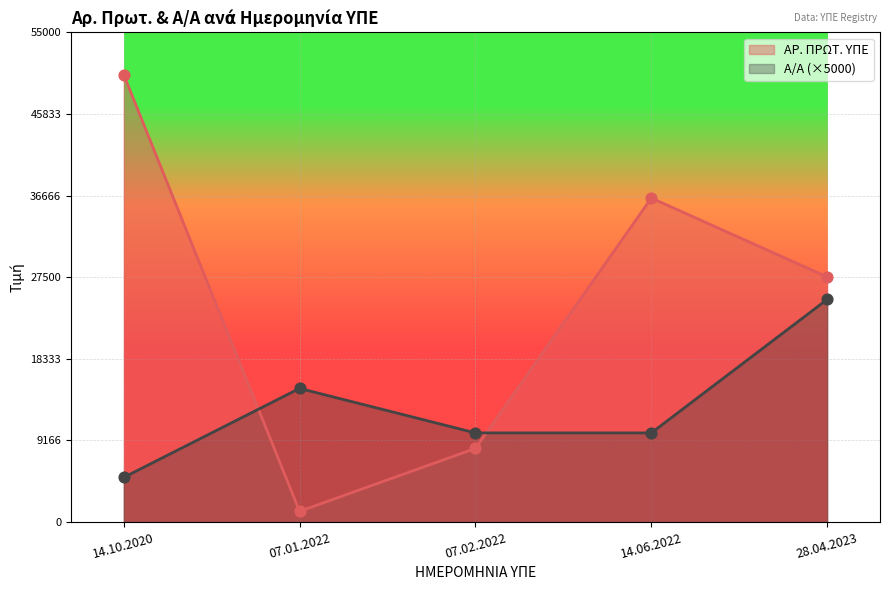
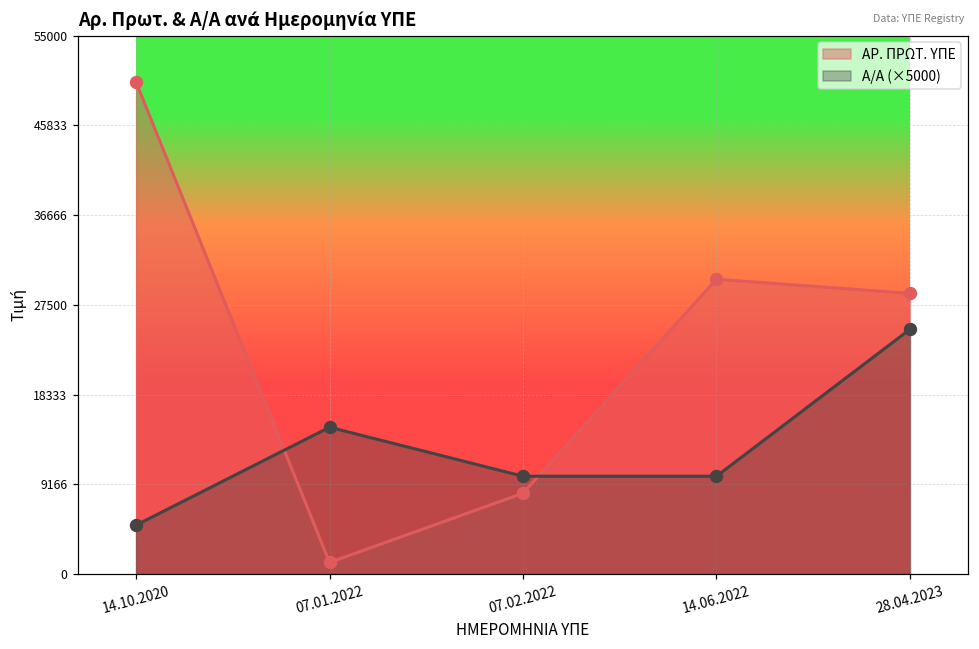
ΑΡ. ΠΡΩΤ. ΥΠΕ, 14.06.2022: 36000 -> 30000
ΑΡ. ΠΡΩΤ. ΥΠΕ, 28.04.2023: 28000 -> 29000
